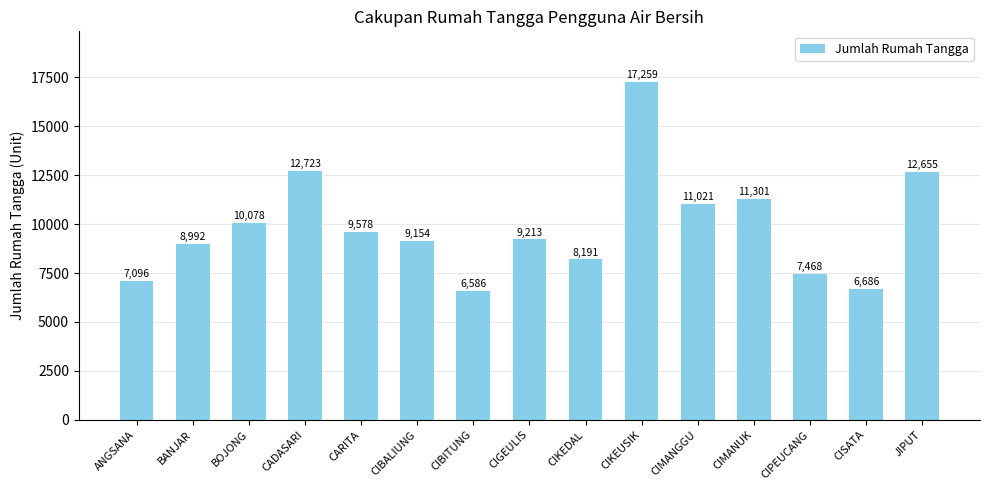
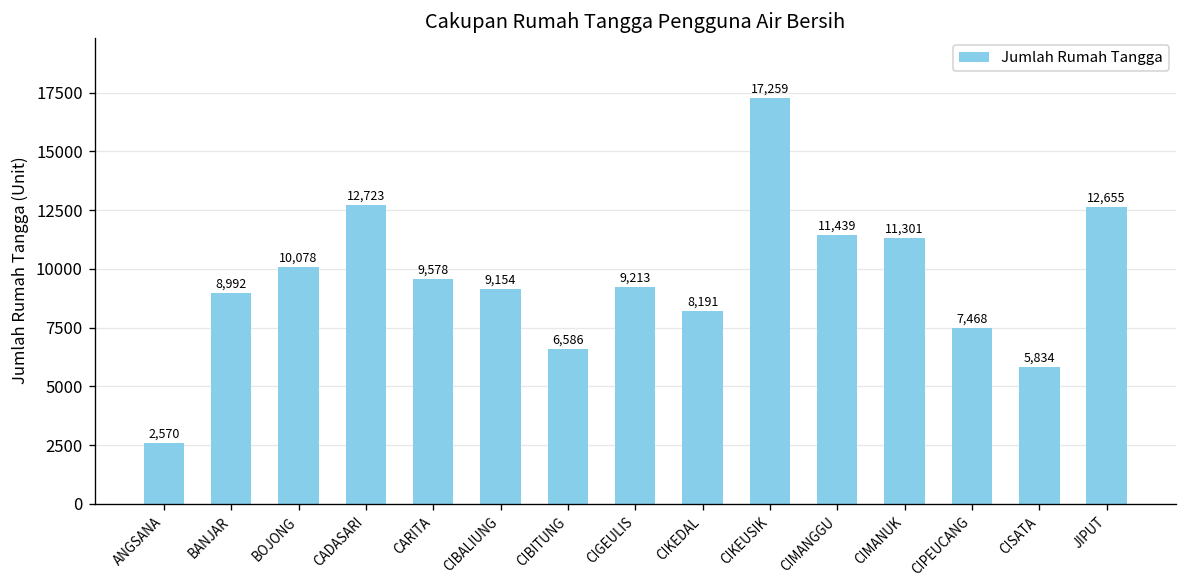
ANGSANA: 7,096 -> 2,570
CIMANGGU: 11,021 -> 11,439
CISATA: 6,686 -> 5,834
